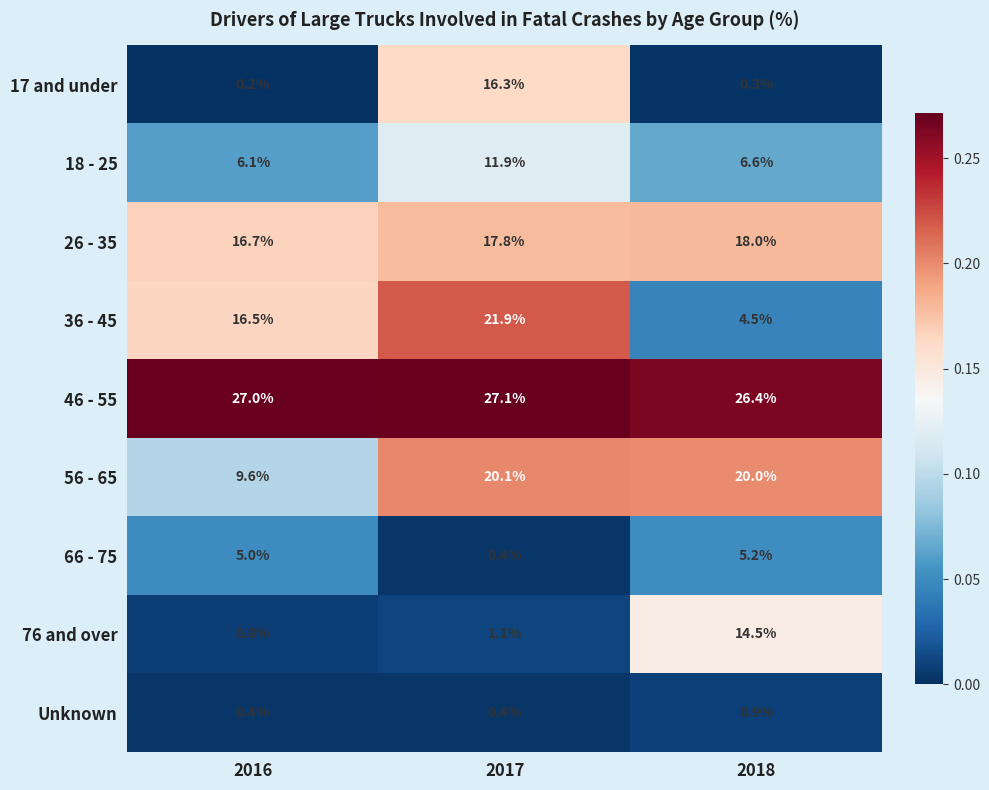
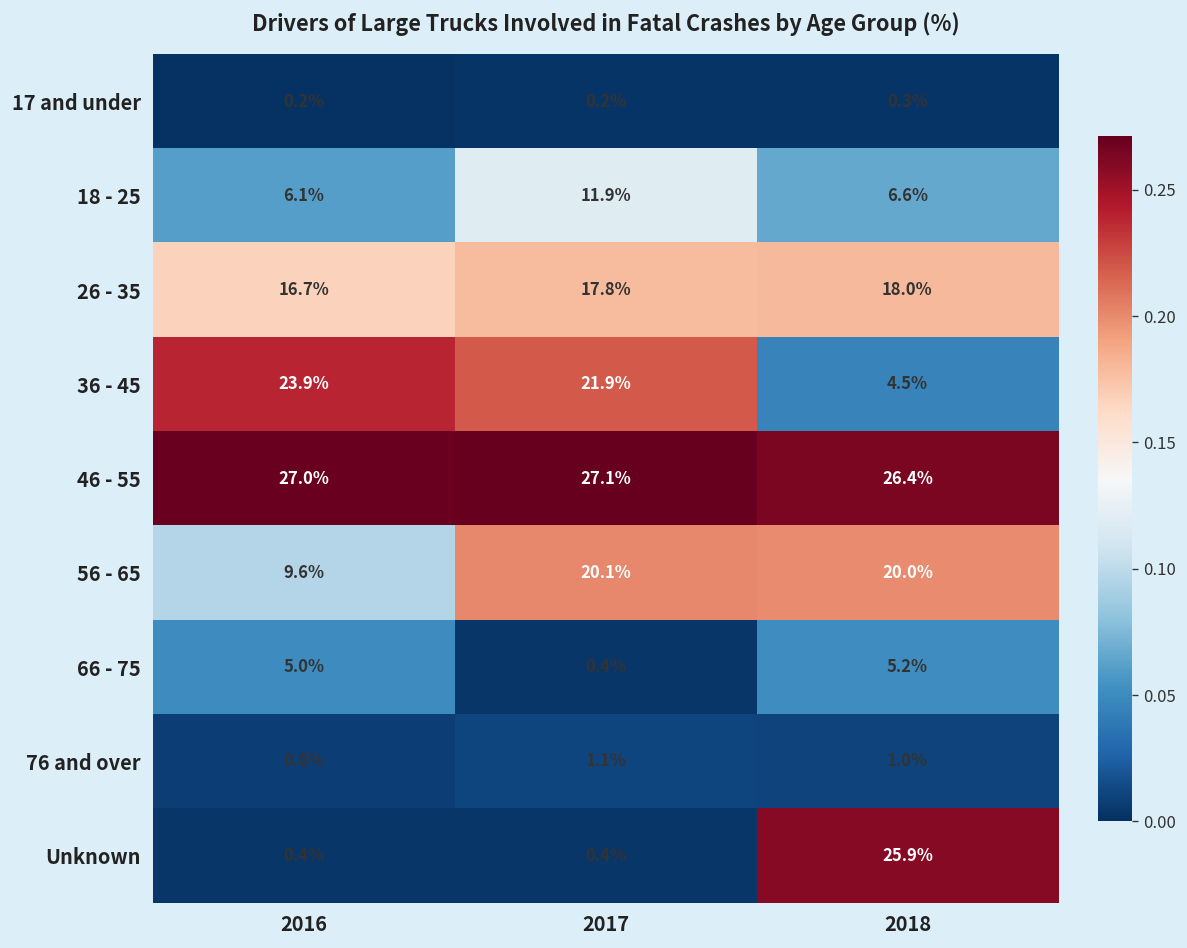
17 and under, 2017: 16.3% -> 0.2%
36 - 45, 2016: 16.5% -> 23.9%
76 and over, 2018: 14.5% -> 1.0%
Unknown, 2018: 0.9% -> 25.9%
